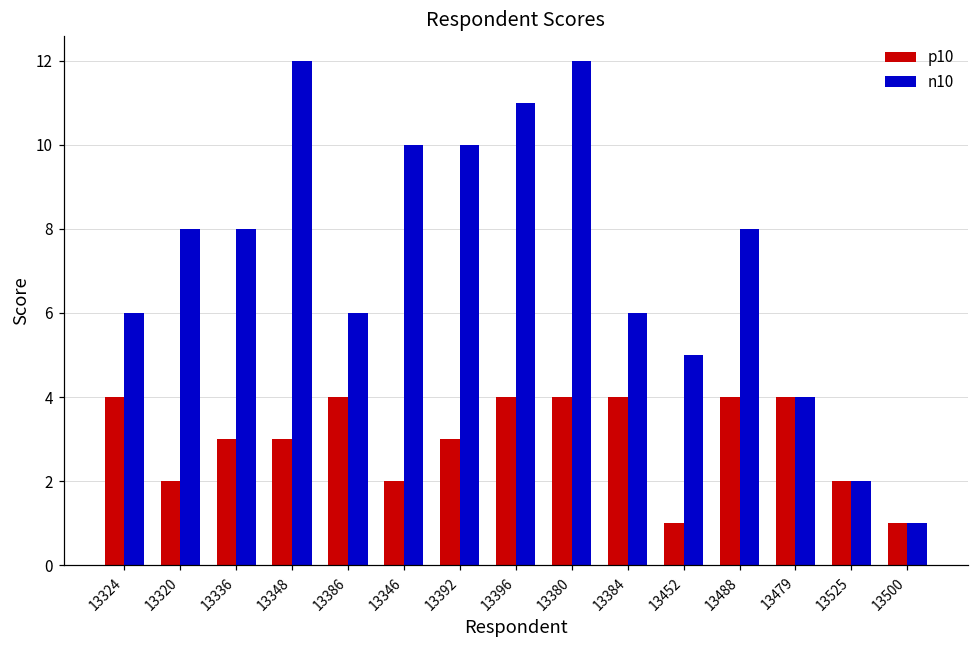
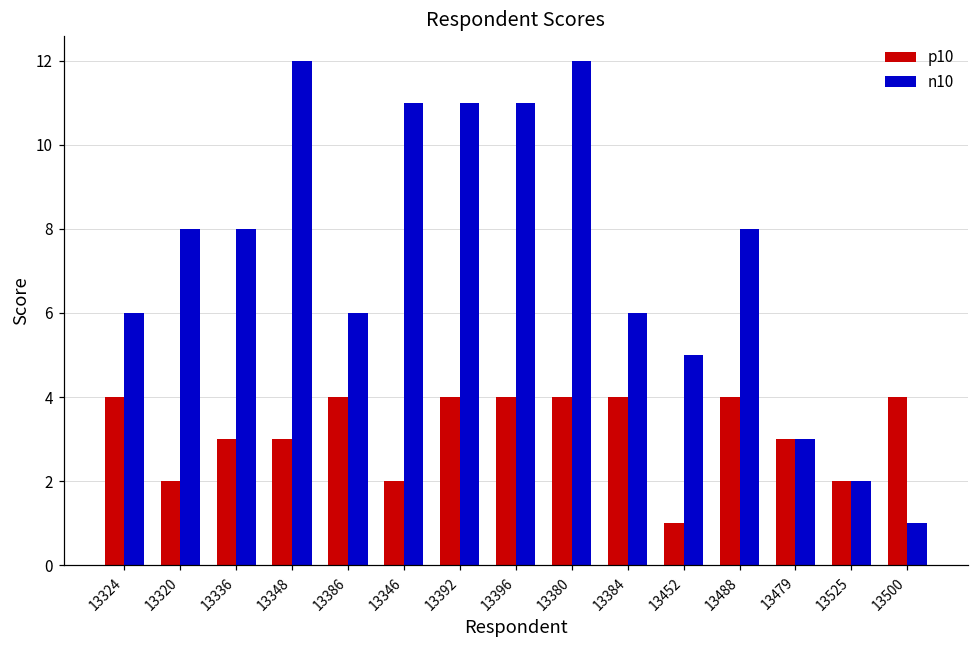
n10, 13346: 10 -> 11
p10, 13392: 3 -> 4
n10, 13392: 10 -> 11
p10, 13479: 4 -> 3
n10, 13479: 4 -> 3
p10, 13500: 1 -> 4
